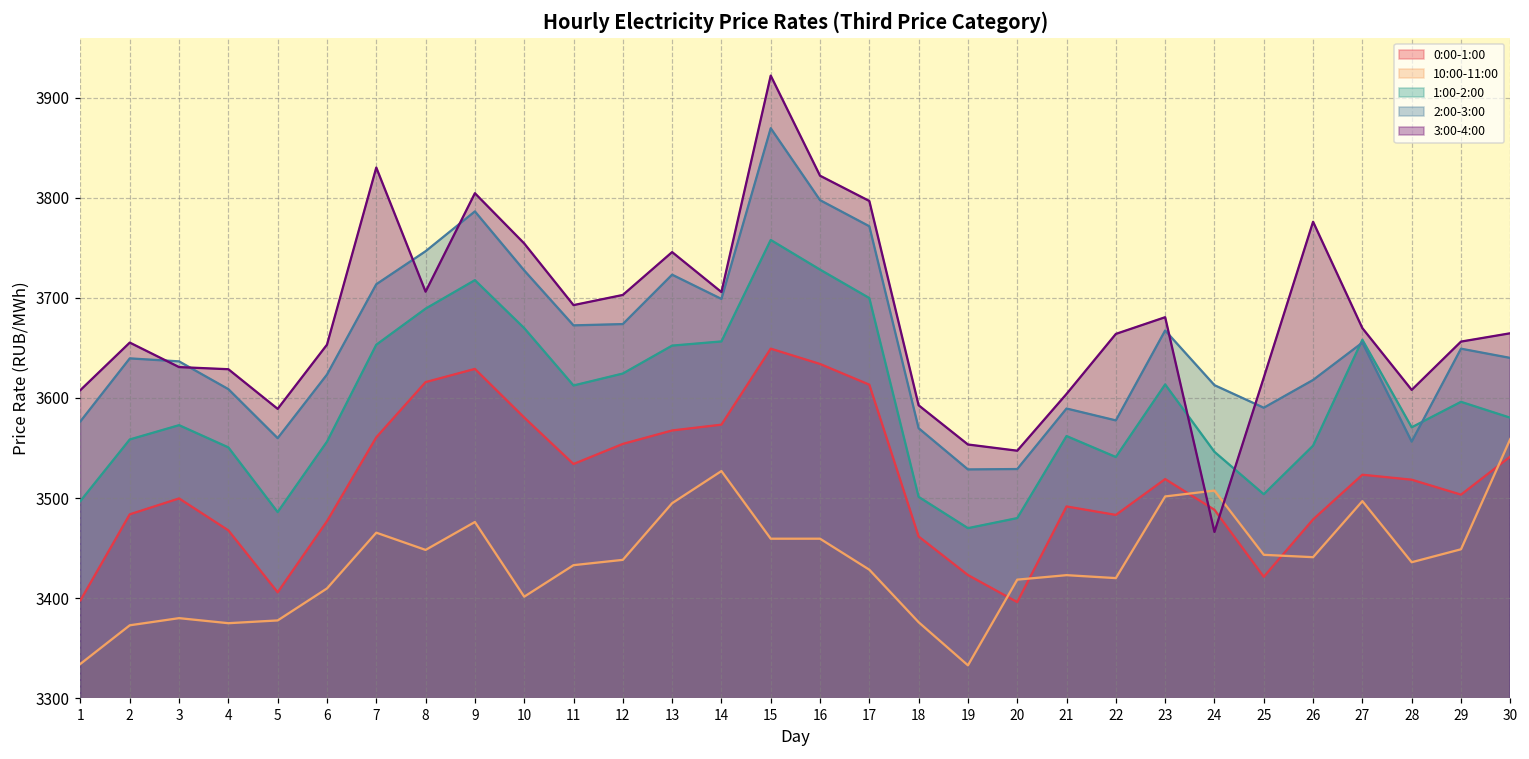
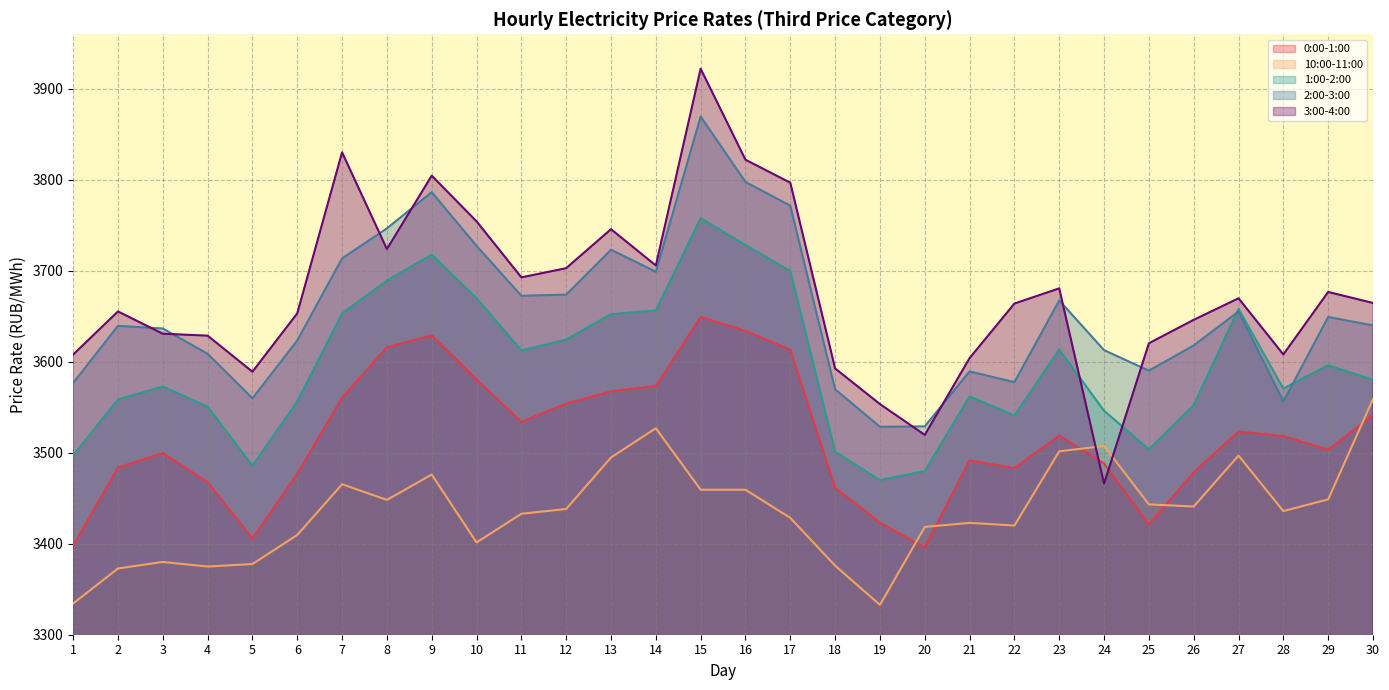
3:00-4:00, 8: 3710 -> 3720
3:00-4:00, 20: 3550 -> 3520
3:00-4:00, 26: 3780 -> 3650
3:00-4:00, 29: 3660 -> 3680
